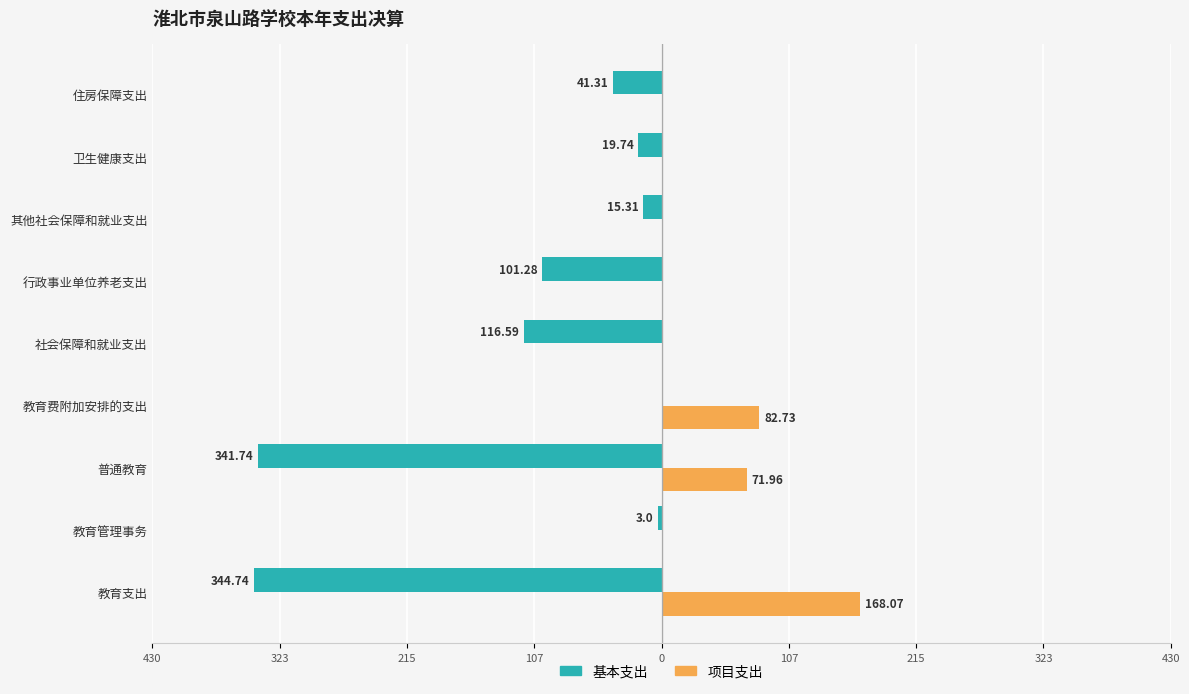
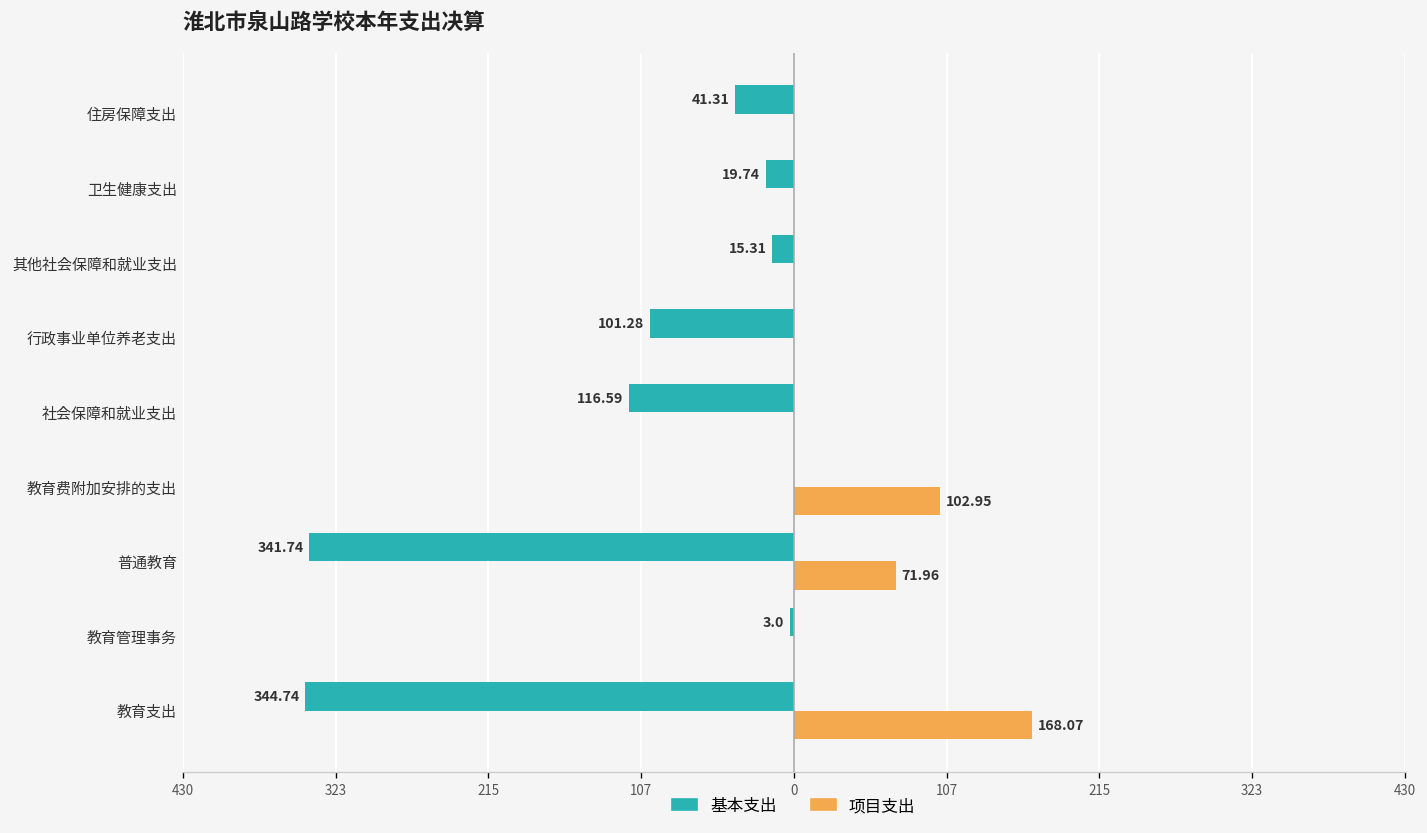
项目支出, 教育费附加安排的支出: 82.73 -> 102.95
